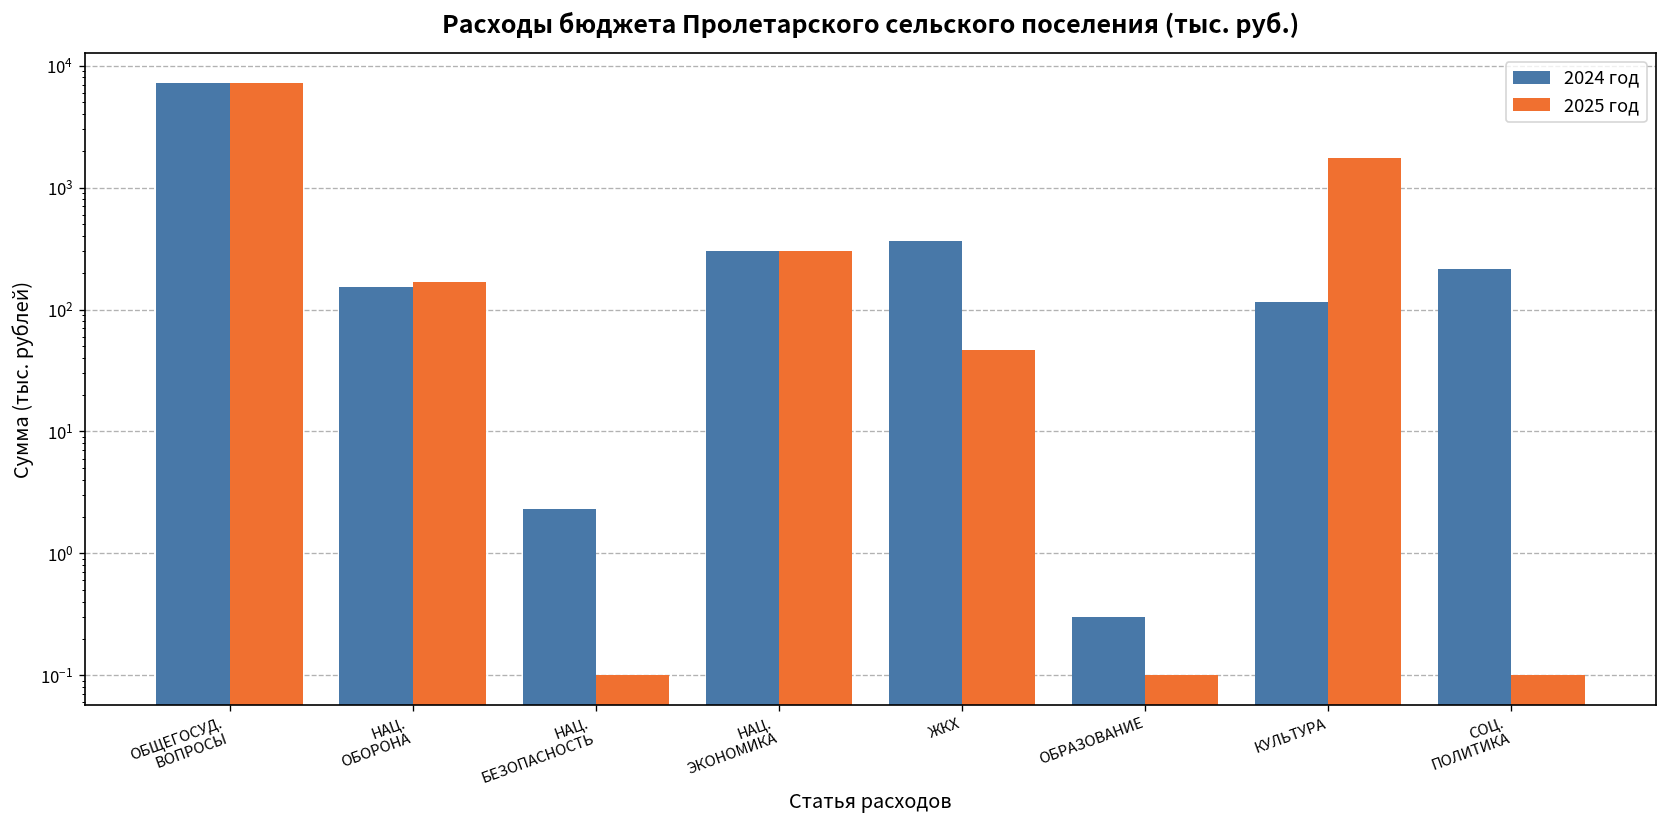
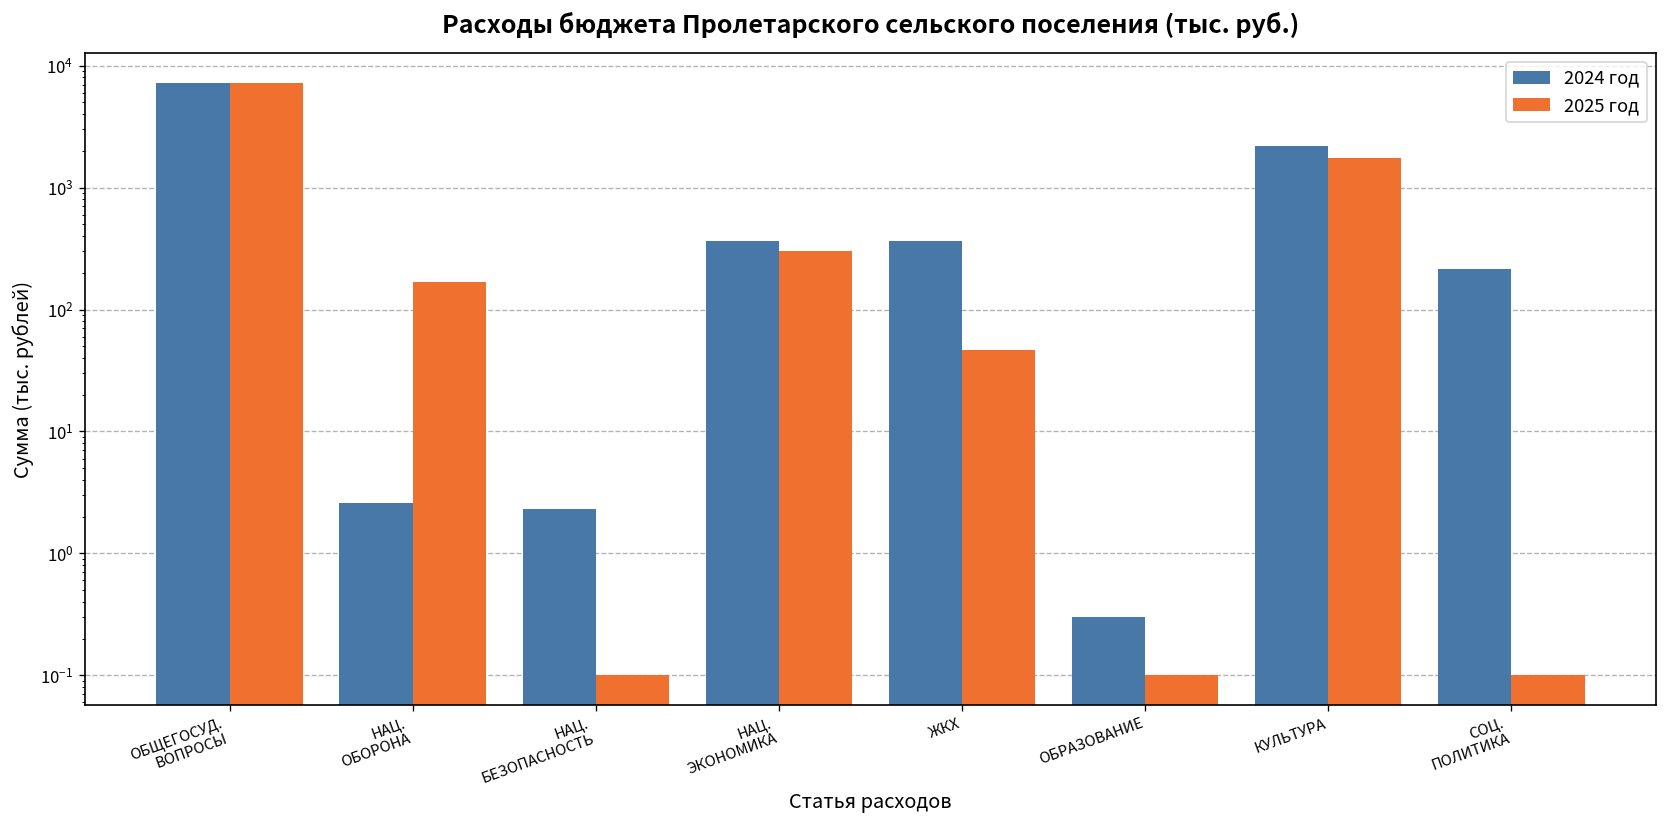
2024 год, НАЦ. ОБОРОНА: 150 -> 2.6
2024 год, НАЦ. ЭКОНОМИКА: 300 -> 360
2024 год, КУЛЬТУРА: 110 -> 2200
